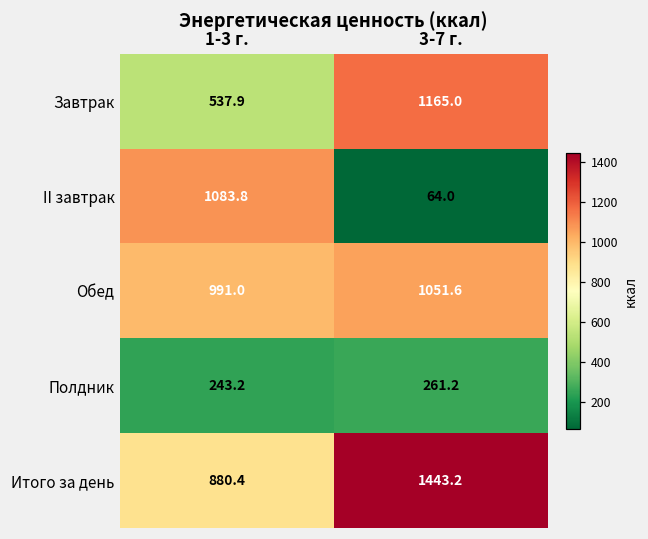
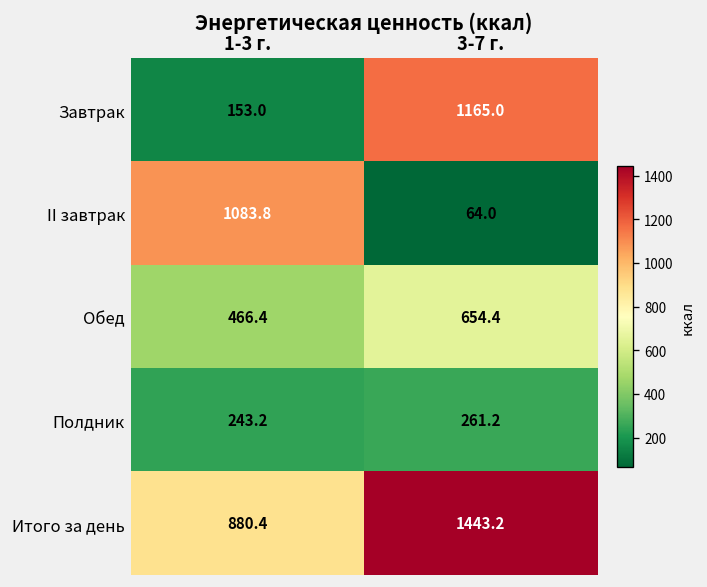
Завтрак, 1-3 г.: 537.9 -> 153.0
Обед, 1-3 г.: 991.0 -> 466.4
Обед, 3-7 г.: 1051.6 -> 654.4
